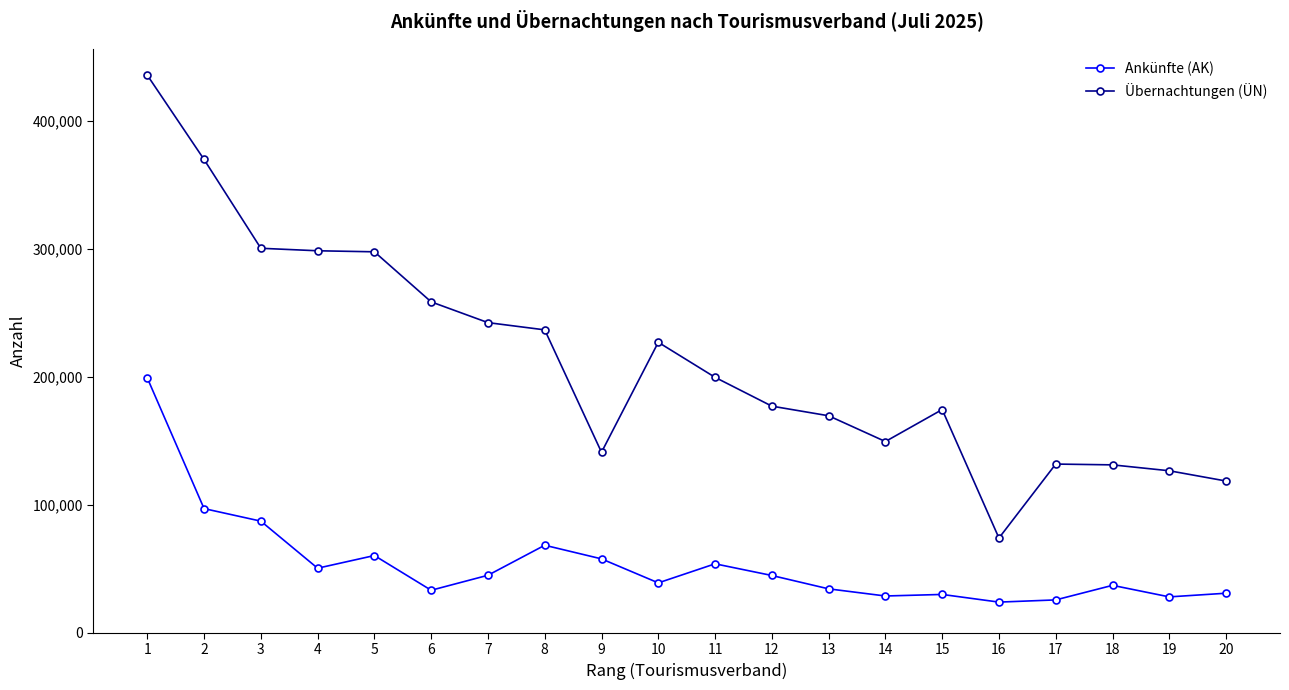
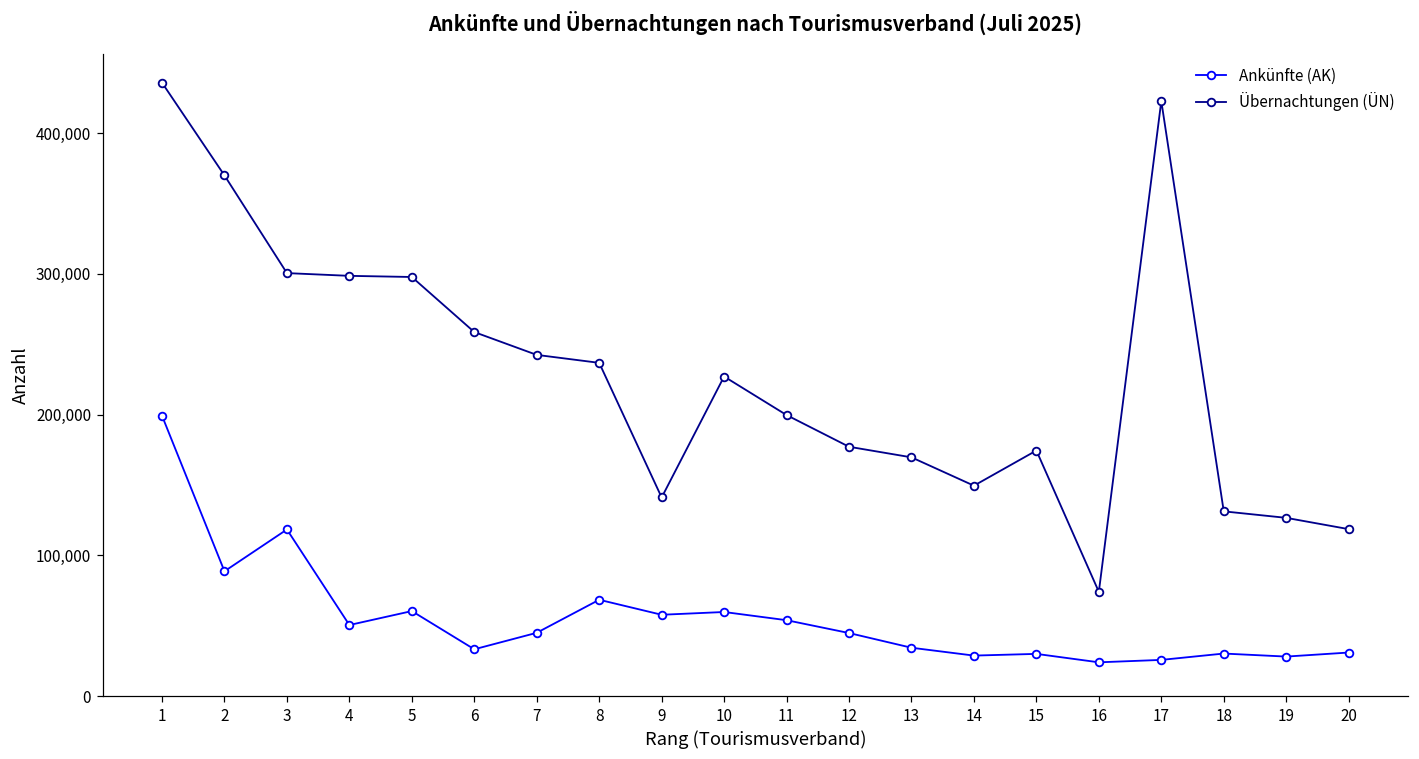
Ankünfte (AK), 2: 97,000 -> 89,000
Ankünfte (AK), 3: 87,000 -> 118,000
Ankünfte (AK), 10: 39,000 -> 60,000
Übernachtungen (ÜN), 17: 132,000 -> 423,000
Ankünfte (AK), 18: 37,000 -> 30,000
